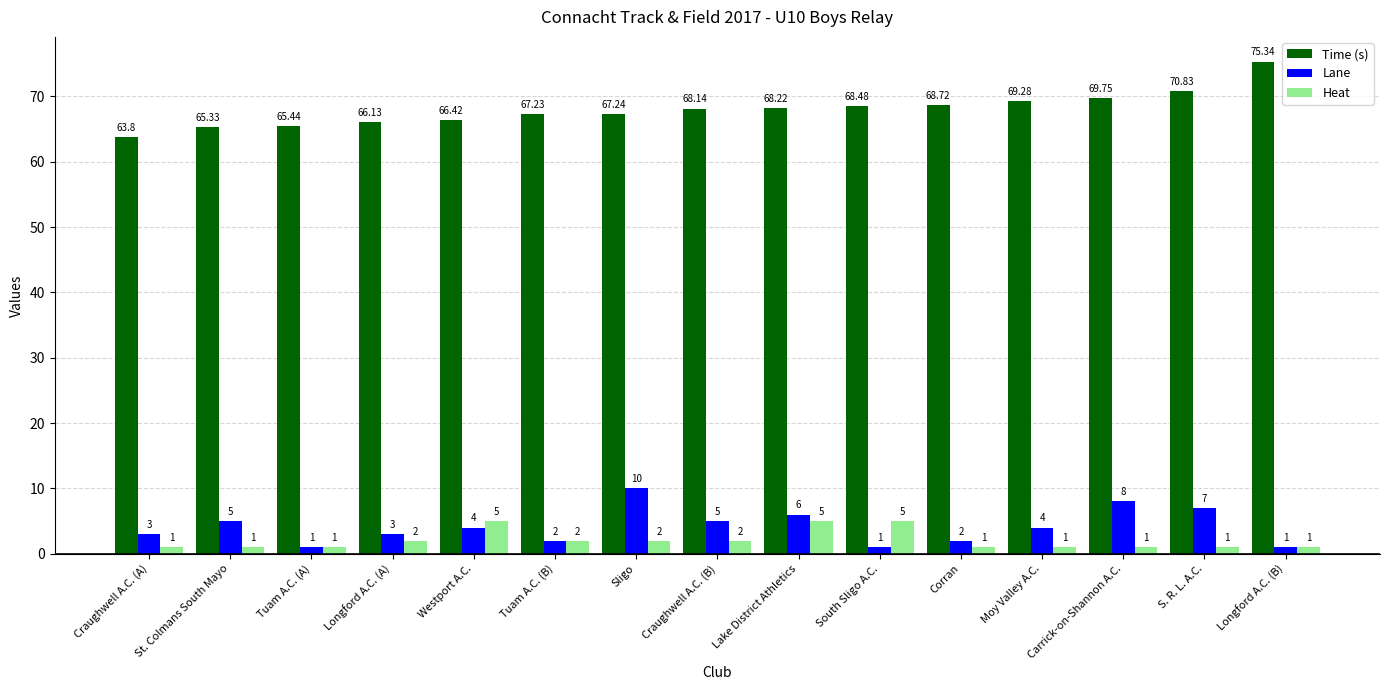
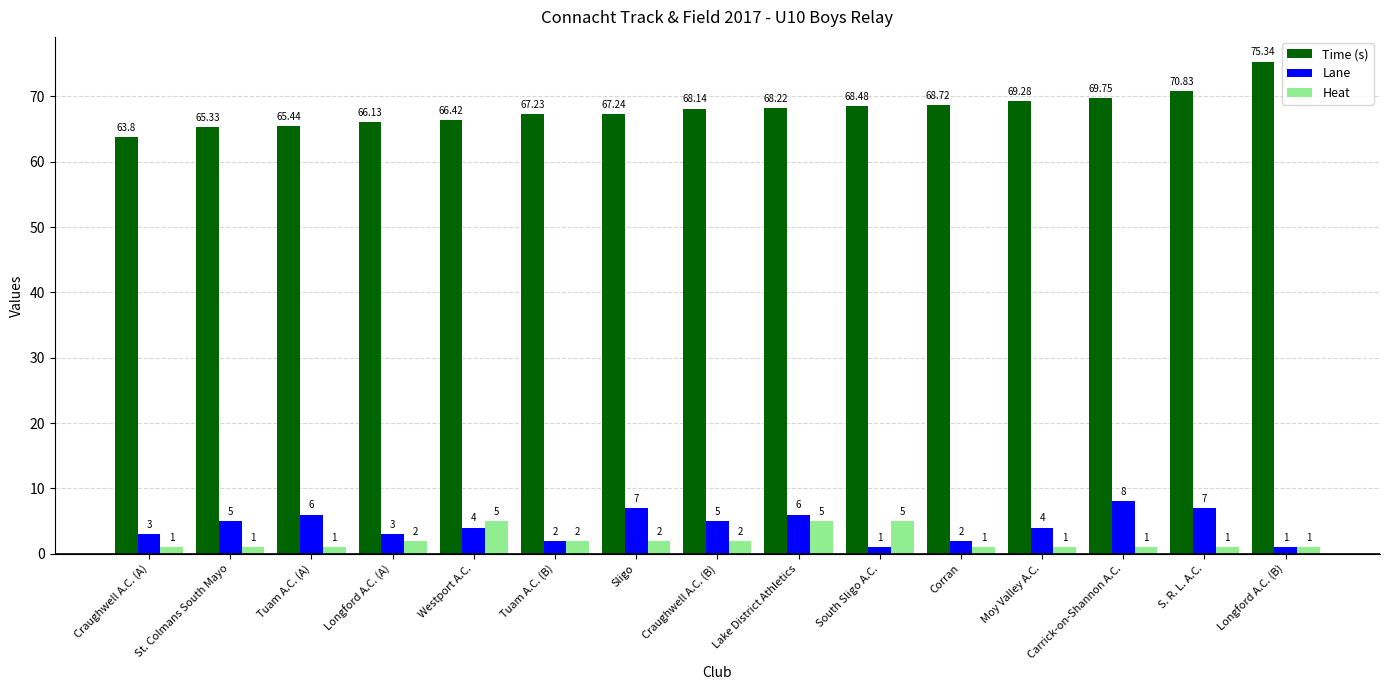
Lane, Tuam A.C. (A): 1 -> 6
Lane, Sligo: 10 -> 7
